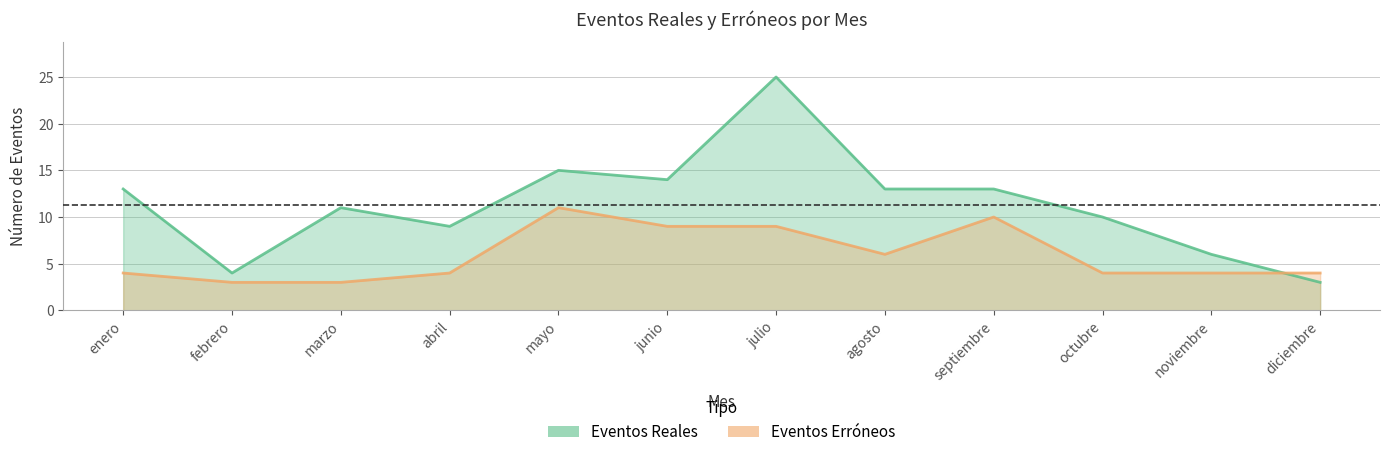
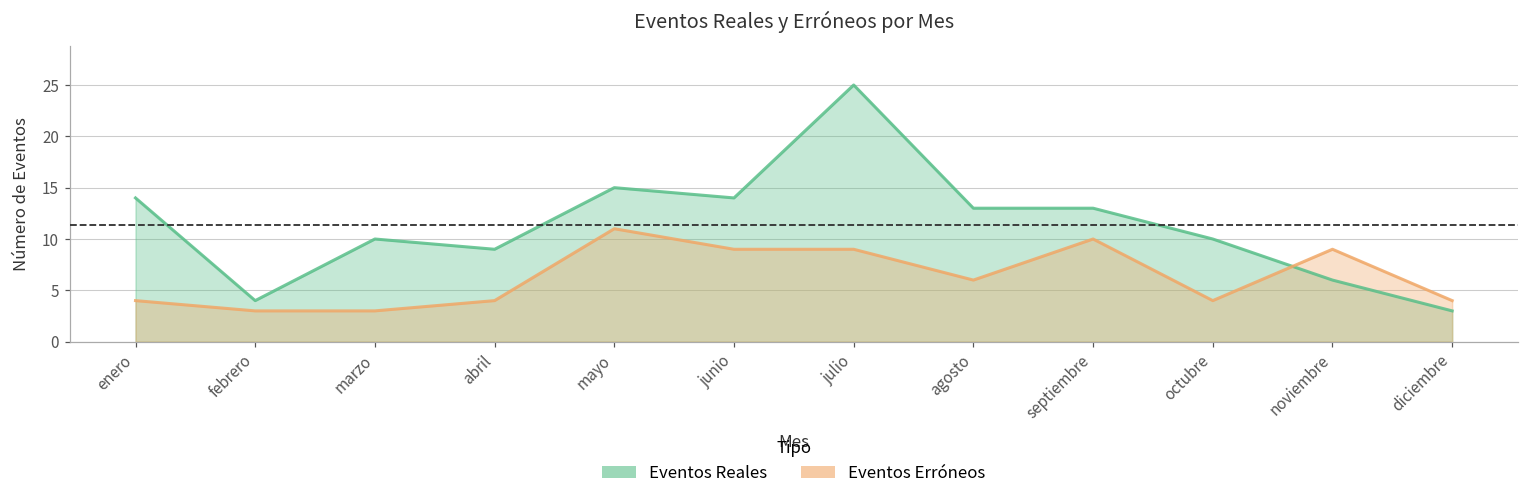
Eventos Reales, enero: 13 -> 14
Eventos Reales, marzo: 11 -> 10
Eventos Erróneos, noviembre: 4 -> 9
